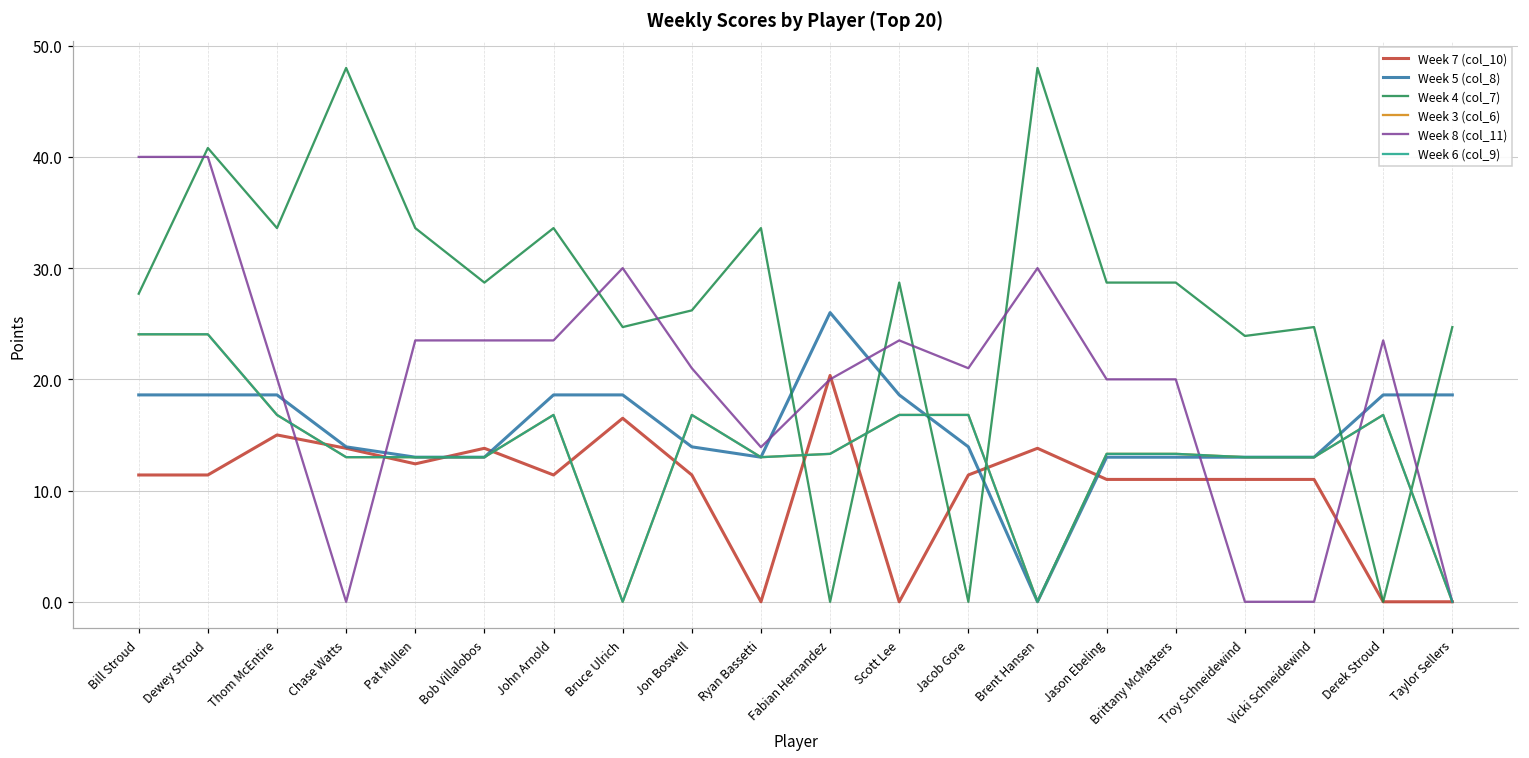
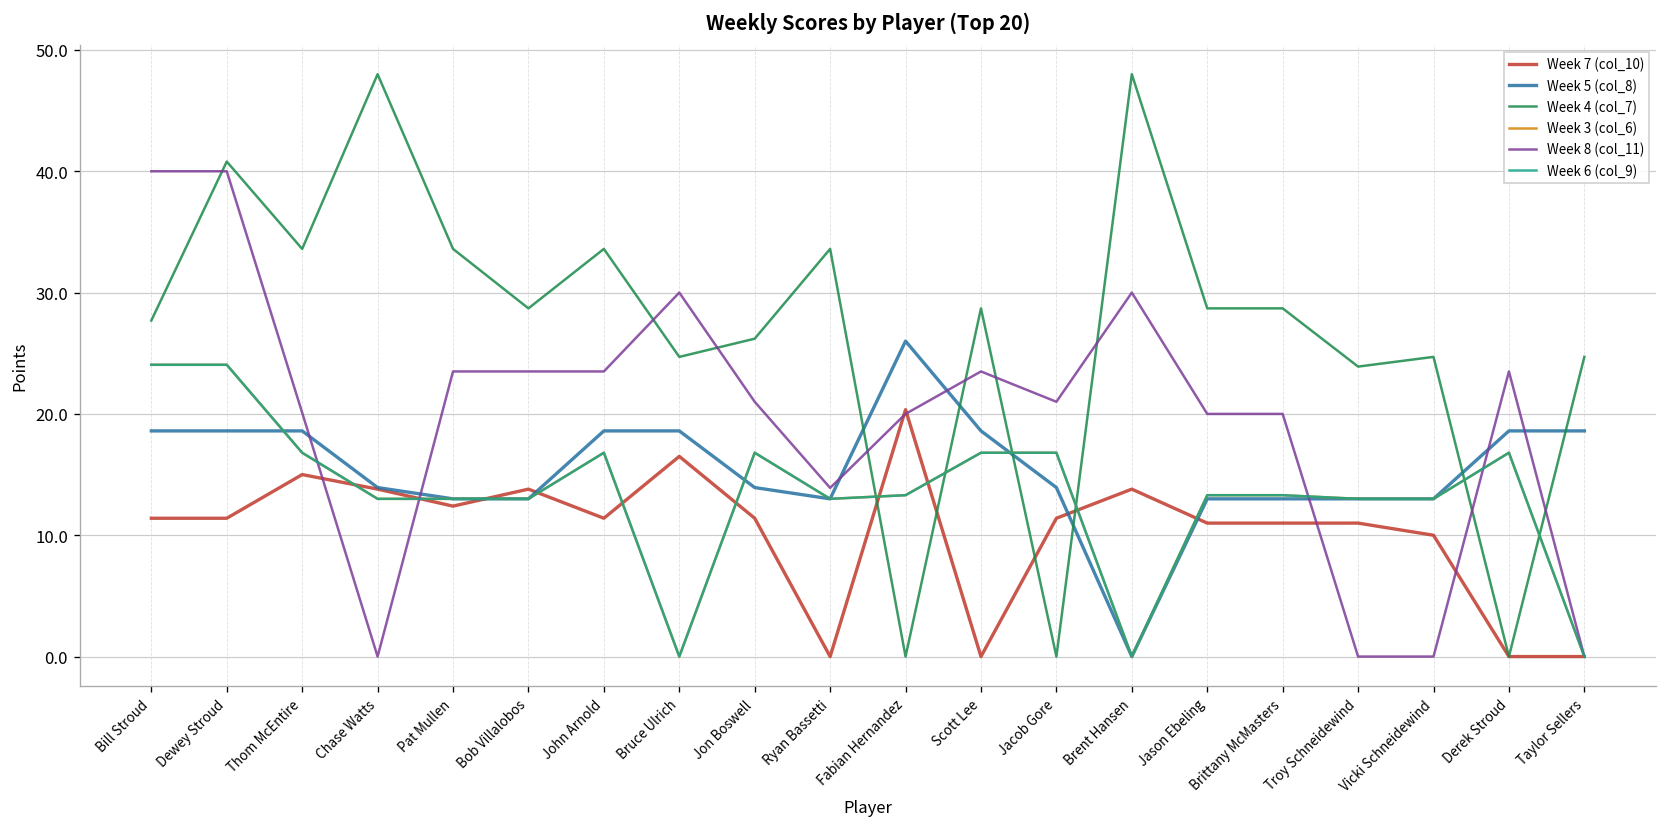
Week 7 (col_10), Vicki Schneidewind: 11 -> 10
